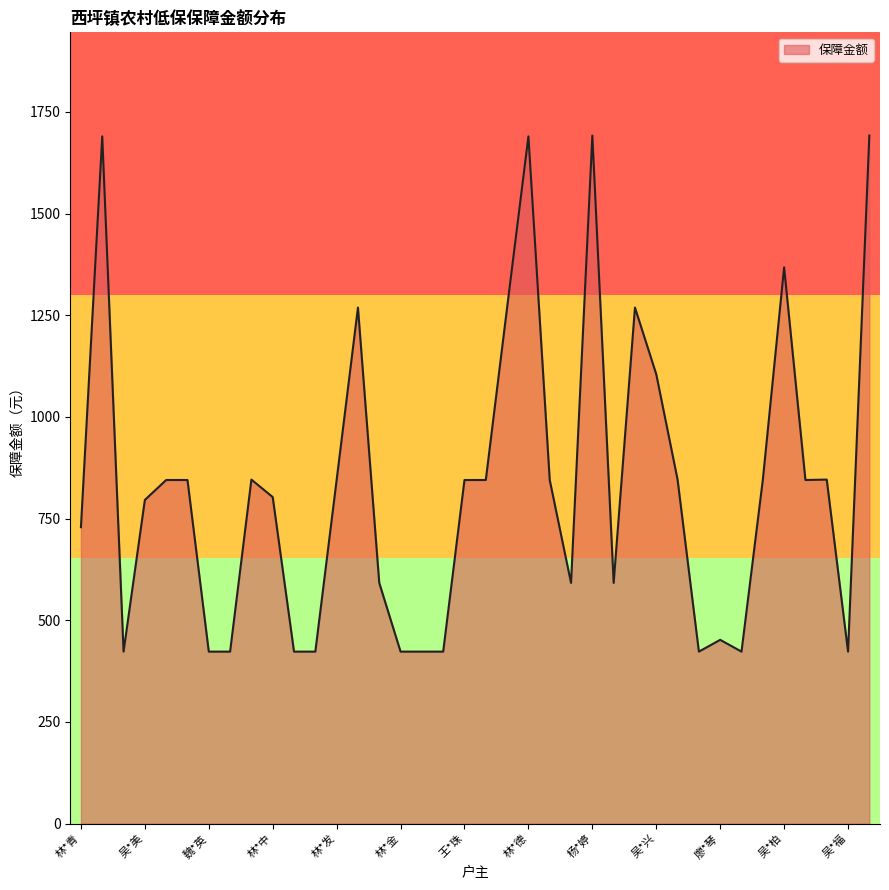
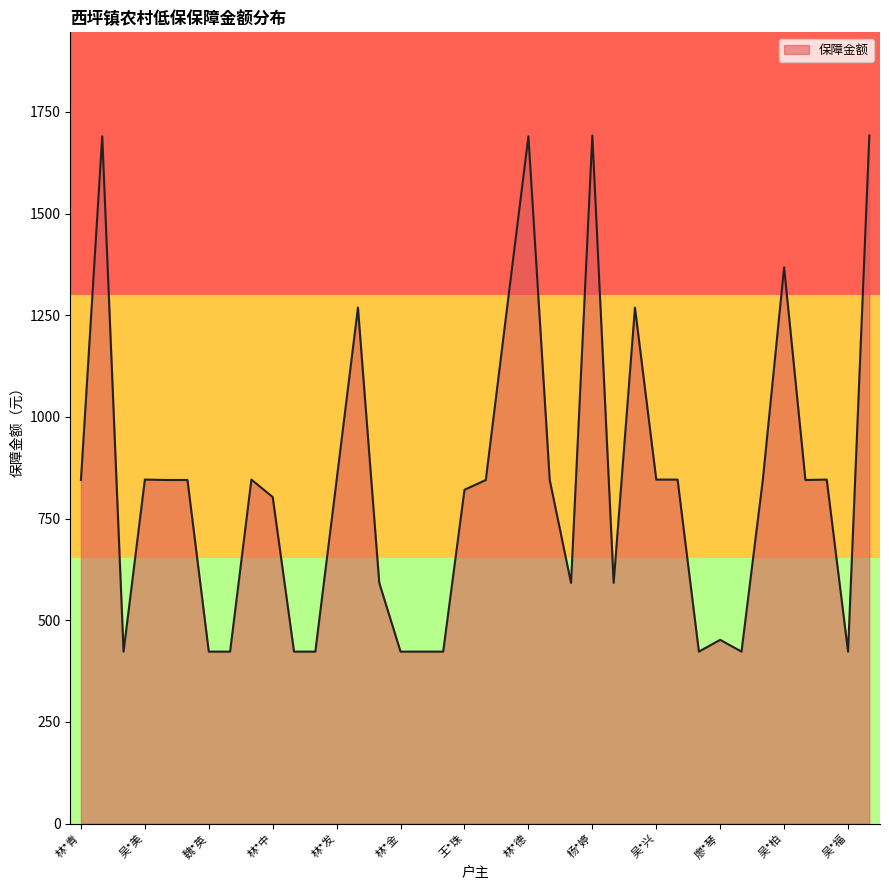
林*青: 730 -> 850
吴*美: 800 -> 850
王*珠: 850 -> 820
吴*兴: 1110 -> 850
